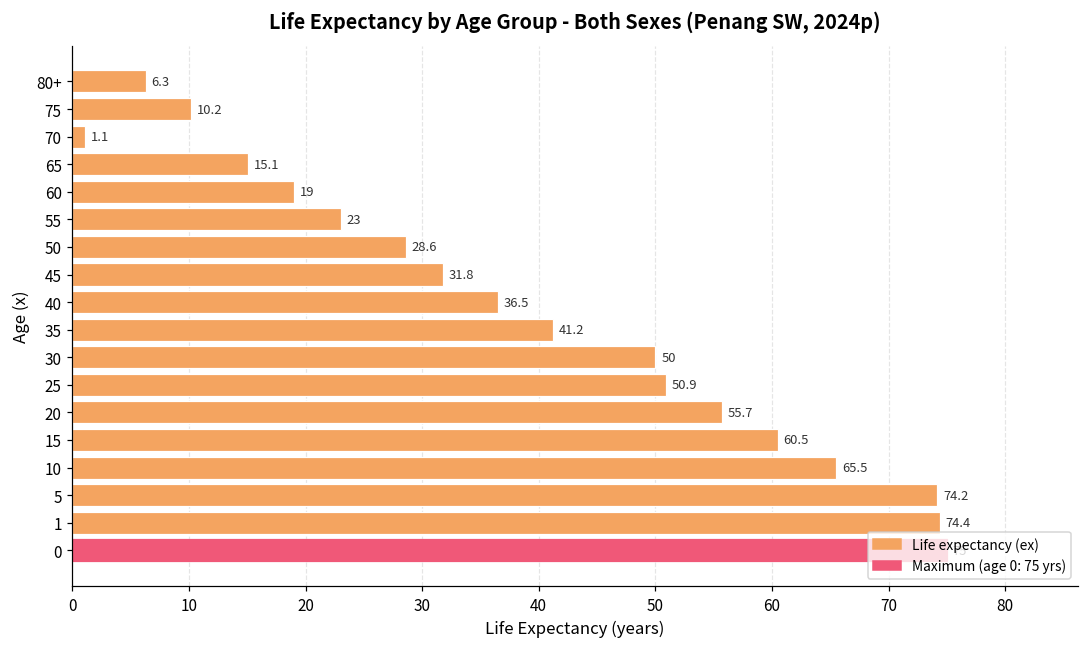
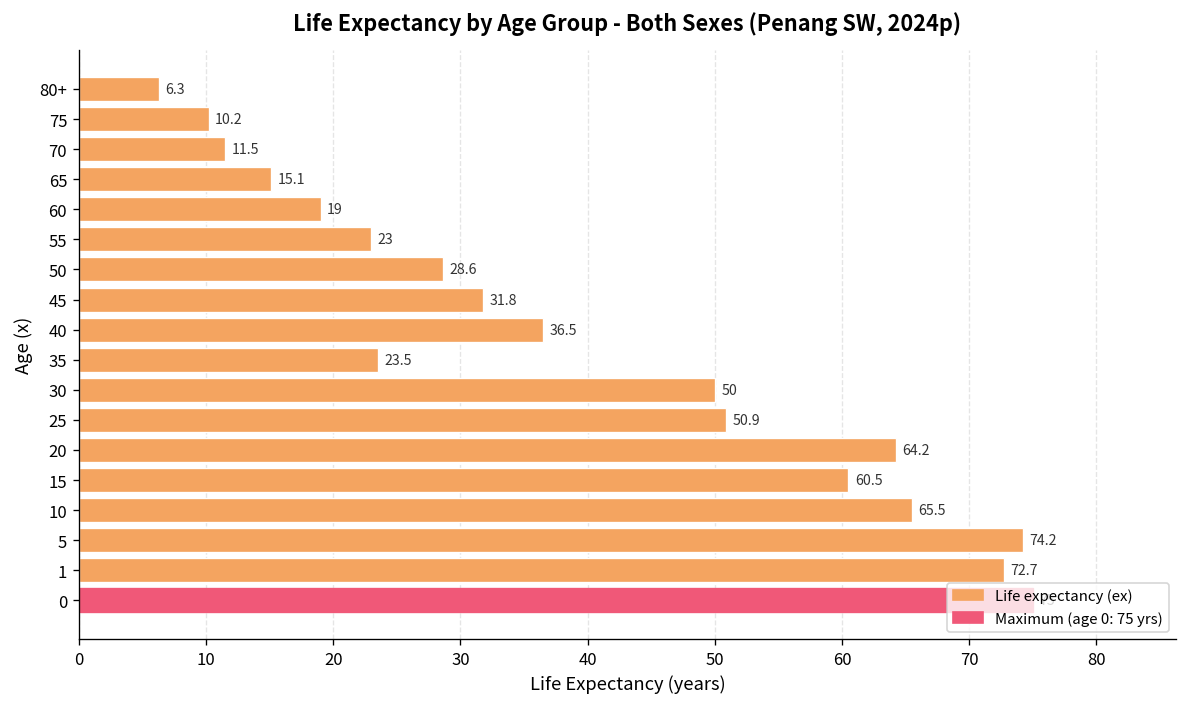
70: 1.1 -> 11.5
35: 41.2 -> 23.5
20: 55.7 -> 64.2
1: 74.4 -> 72.7
